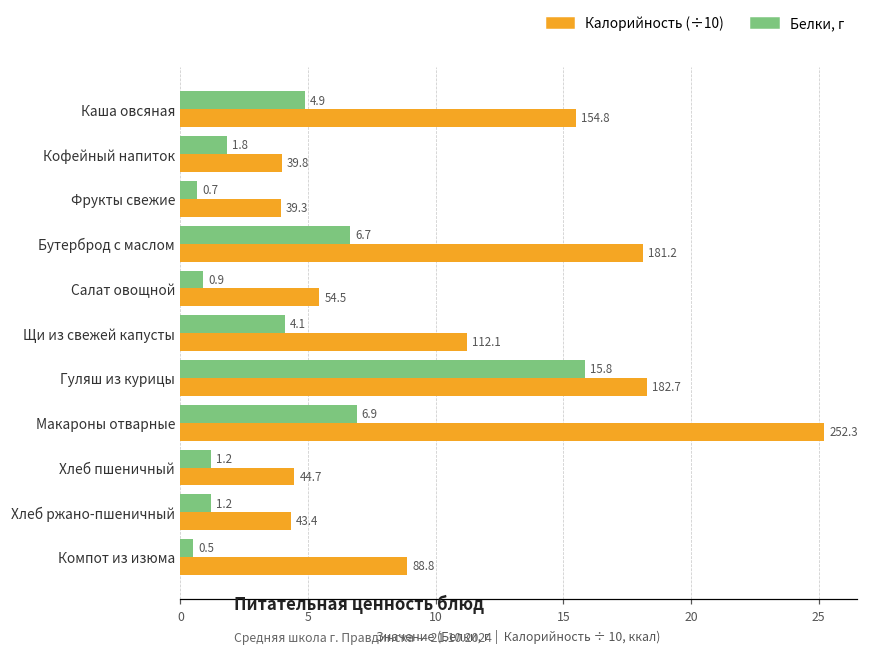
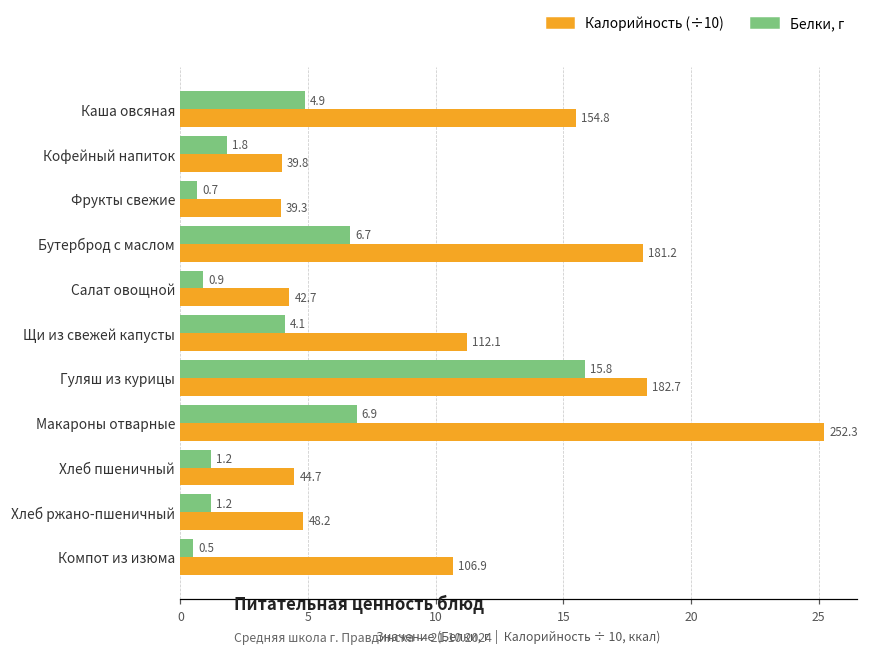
Калорийность (÷10), Салат овощной: 54.5 -> 42.7
Калорийность (÷10), Хлеб ржано-пшеничный: 43.4 -> 48.2
Калорийность (÷10), Компот из изюма: 88.8 -> 106.9
